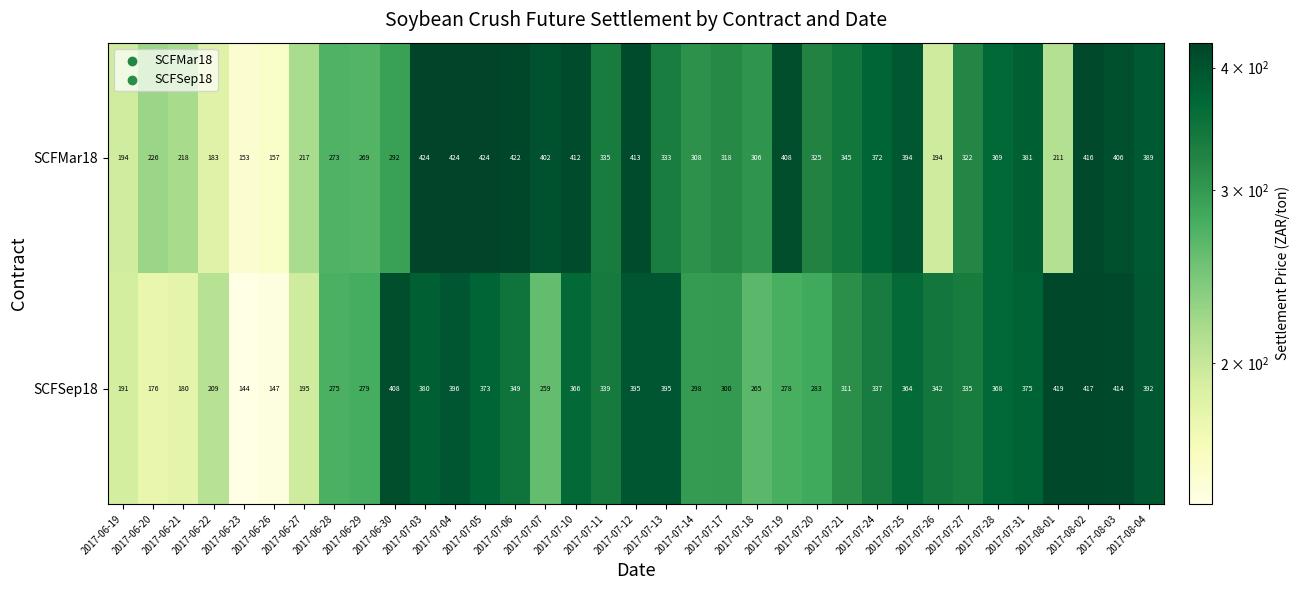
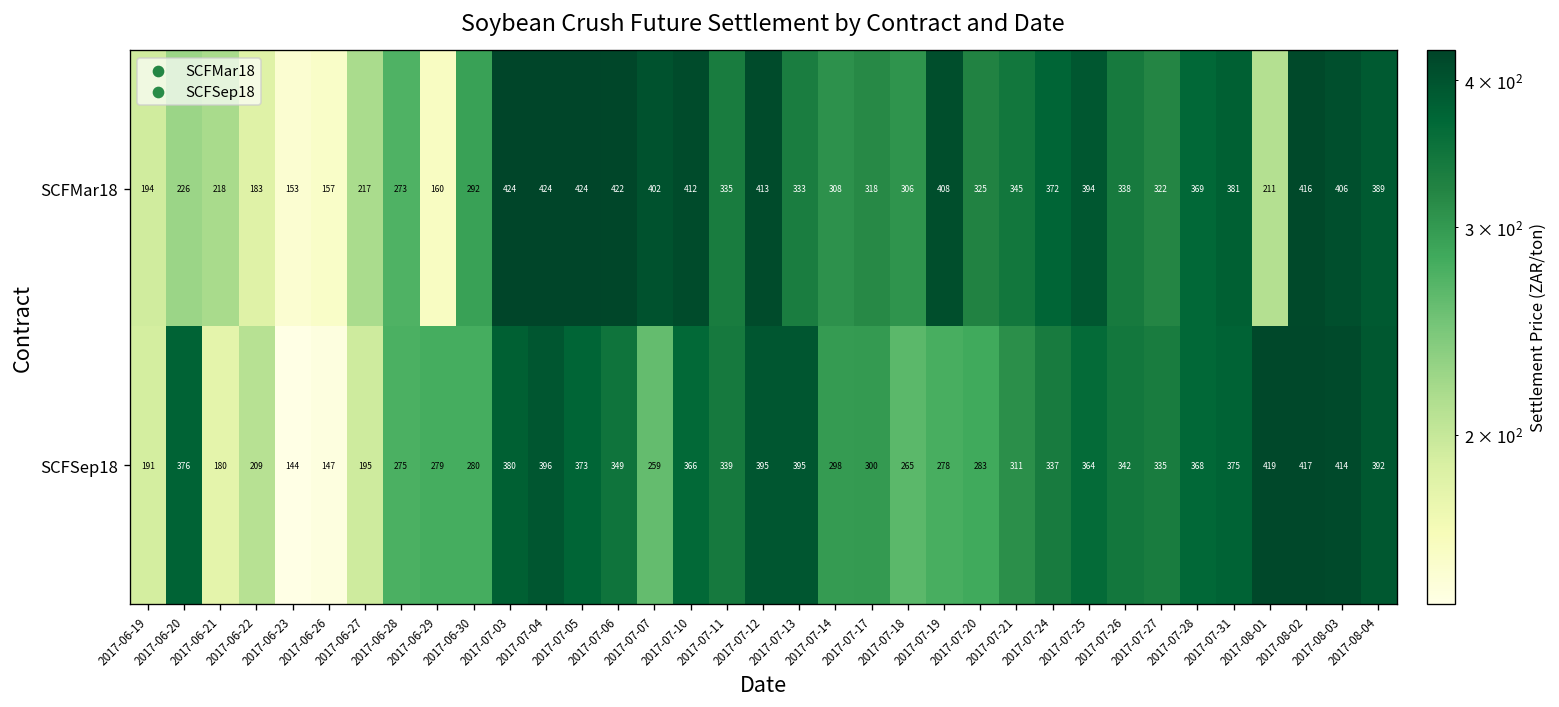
SCFMar18, 2017-06-29: 269 -> 160
SCFMar18, 2017-07-26: 194 -> 338
SCFSep18, 2017-06-20: 176 -> 376
SCFSep18, 2017-06-30: 408 -> 280
